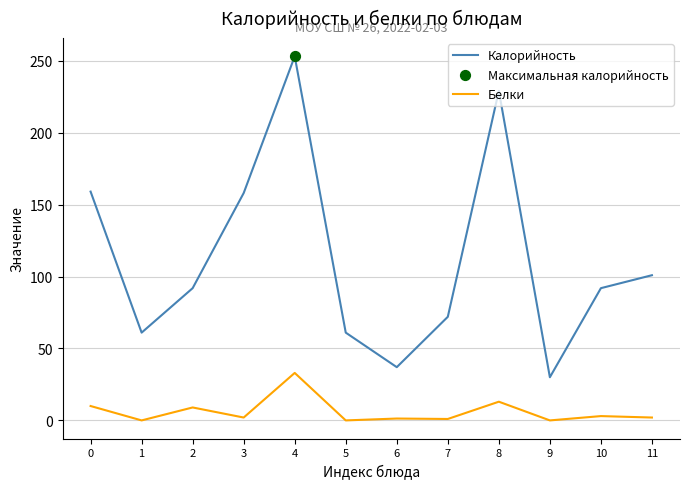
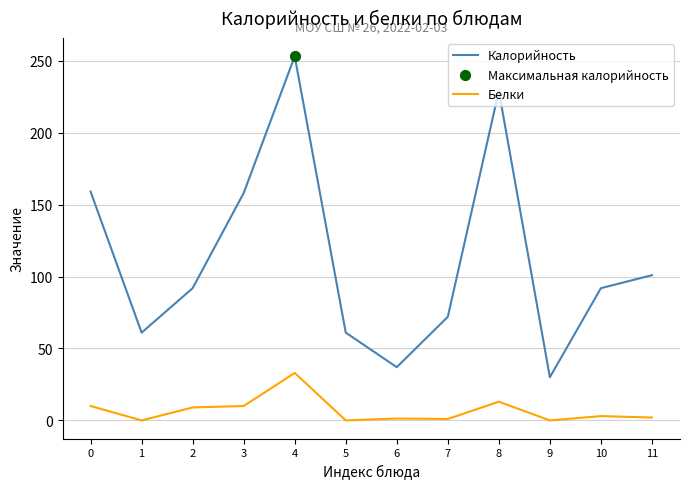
Белки, 3: 2 -> 10
